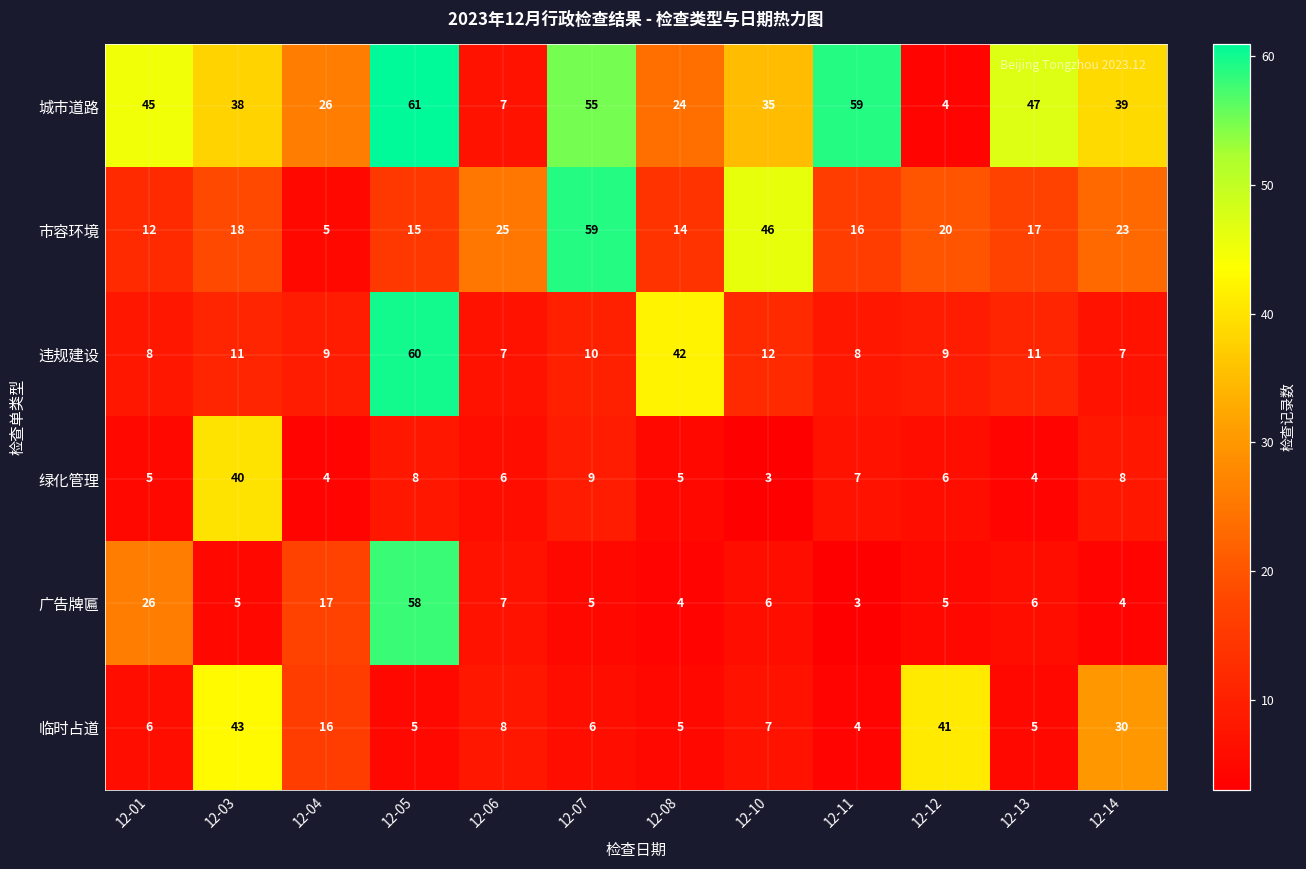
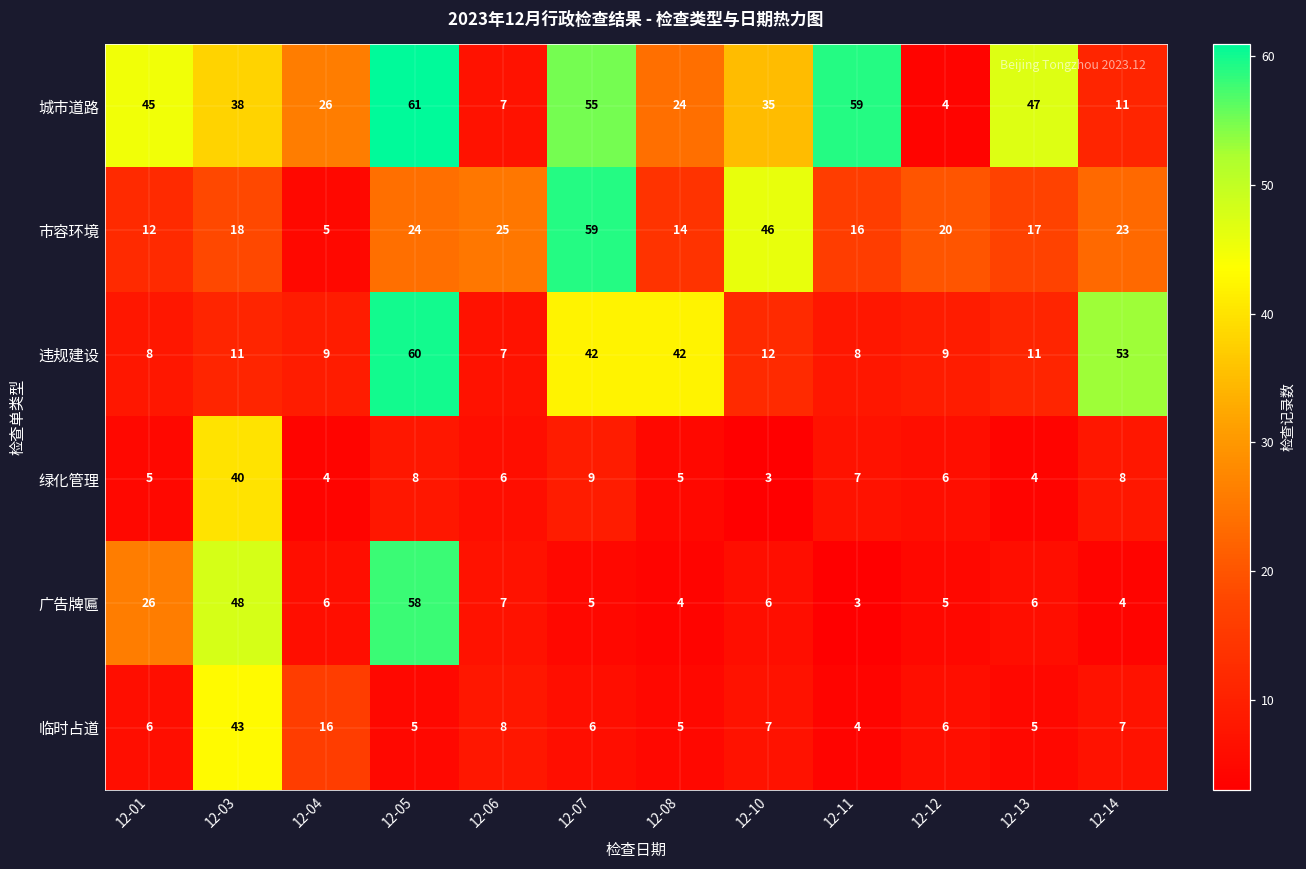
城市道路, 12-14: 39 -> 11
市容环境, 12-05: 15 -> 24
违规建设, 12-07: 10 -> 42
违规建设, 12-14: 7 -> 53
广告牌匾, 12-03: 5 -> 48
广告牌匾, 12-04: 17 -> 6
临时占道, 12-12: 41 -> 6
临时占道, 12-14: 30 -> 7
